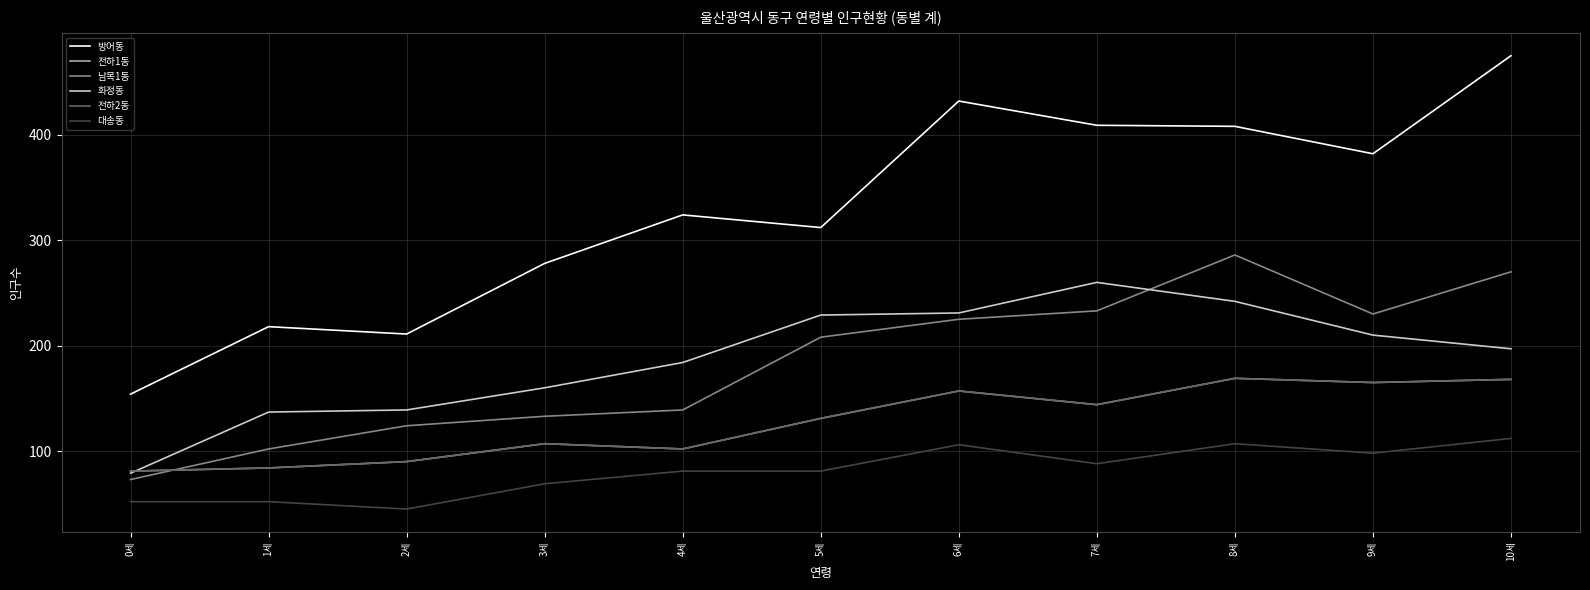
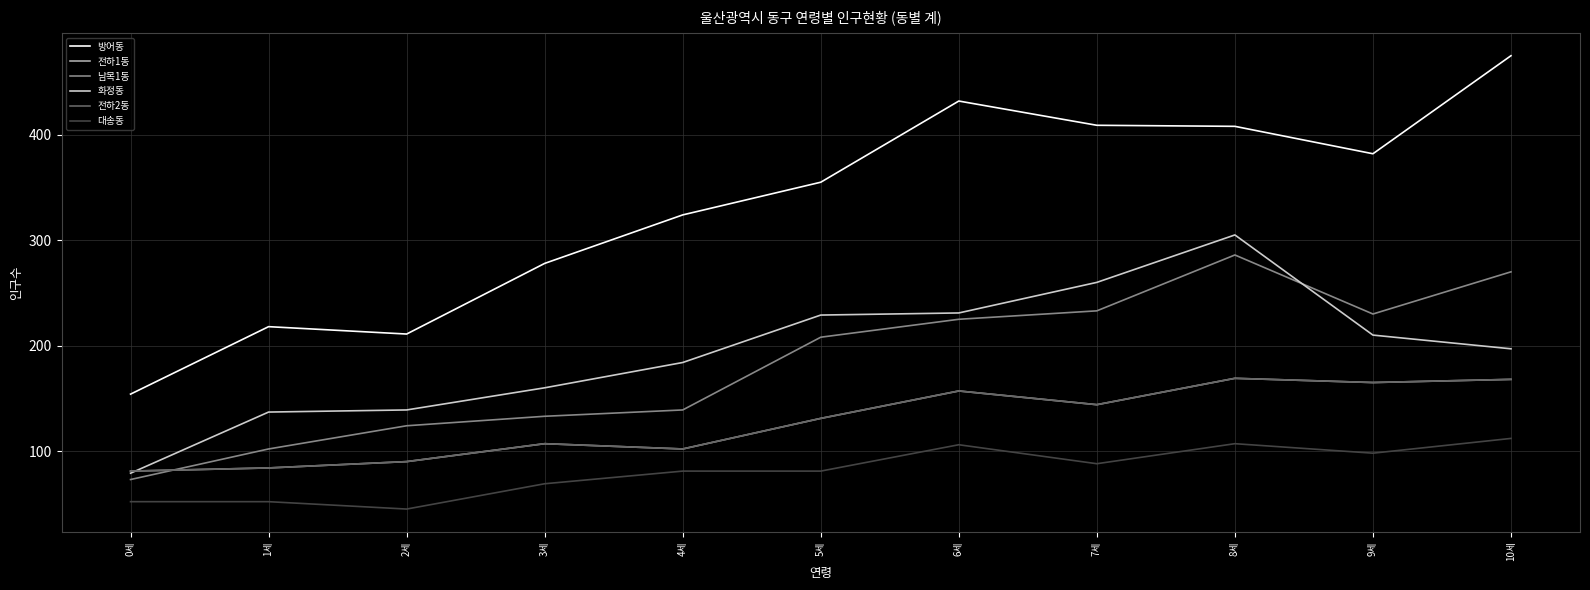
방어동, 5세: 312 -> 355
화정동, 8세: 242 -> 305
